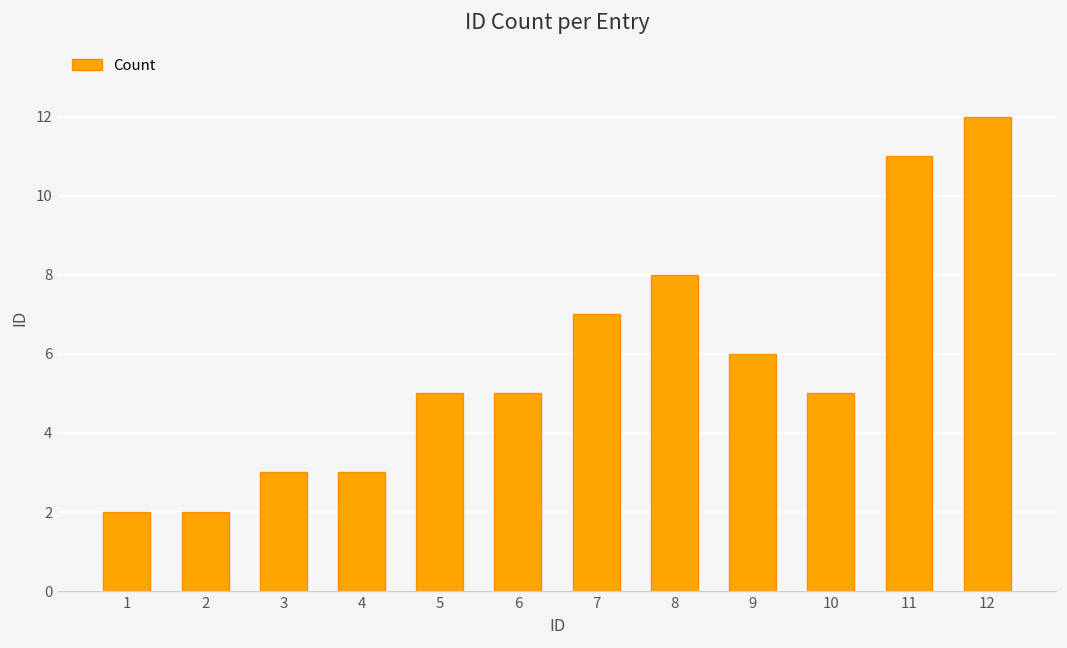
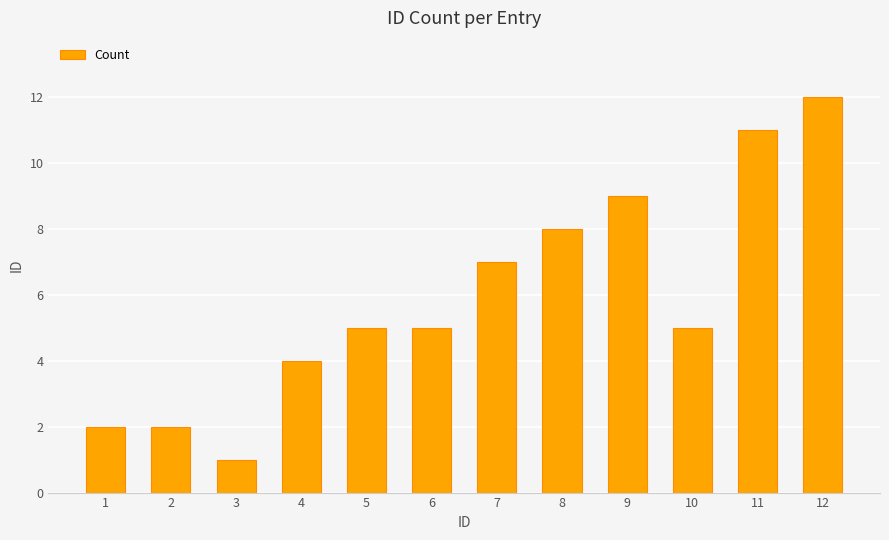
3: 3 -> 1
4: 3 -> 4
9: 6 -> 9
